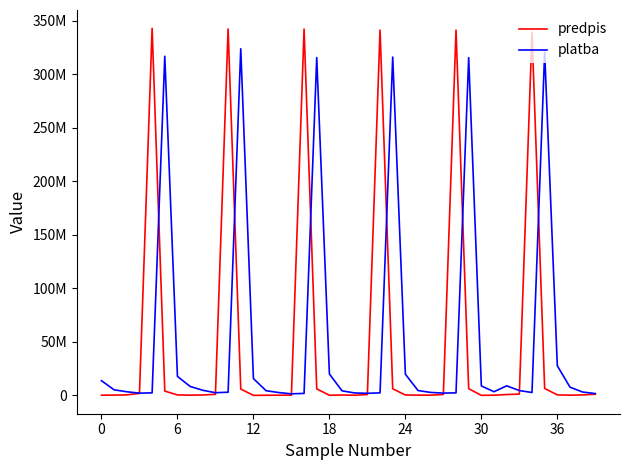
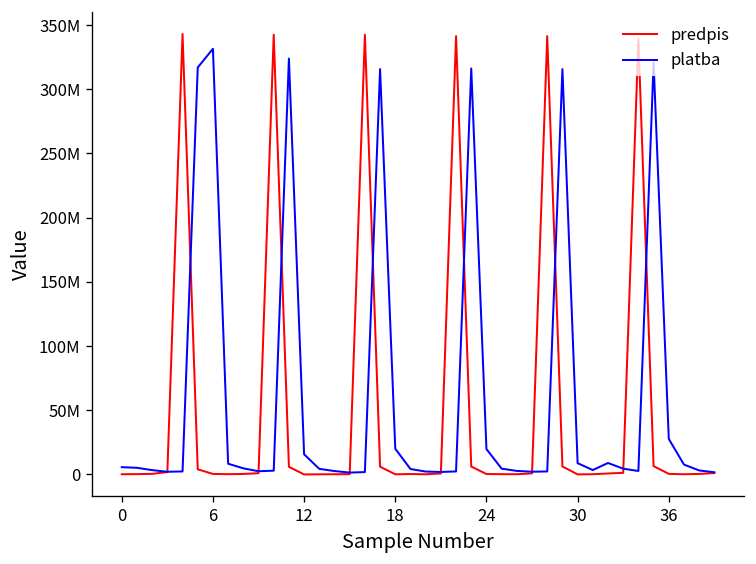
platba, 0: 14000000 -> 6000000
platba, 6: 18000000 -> 332000000
